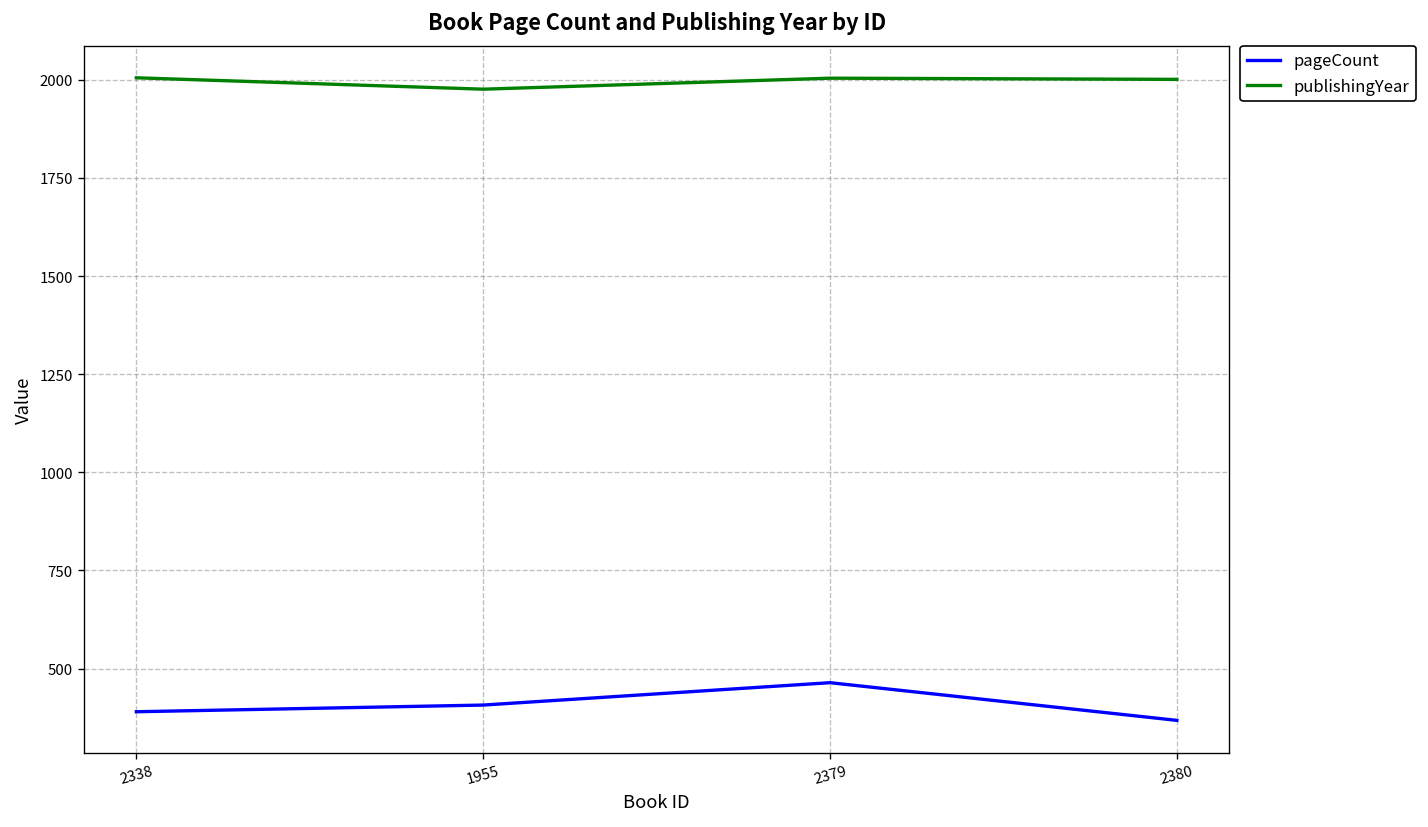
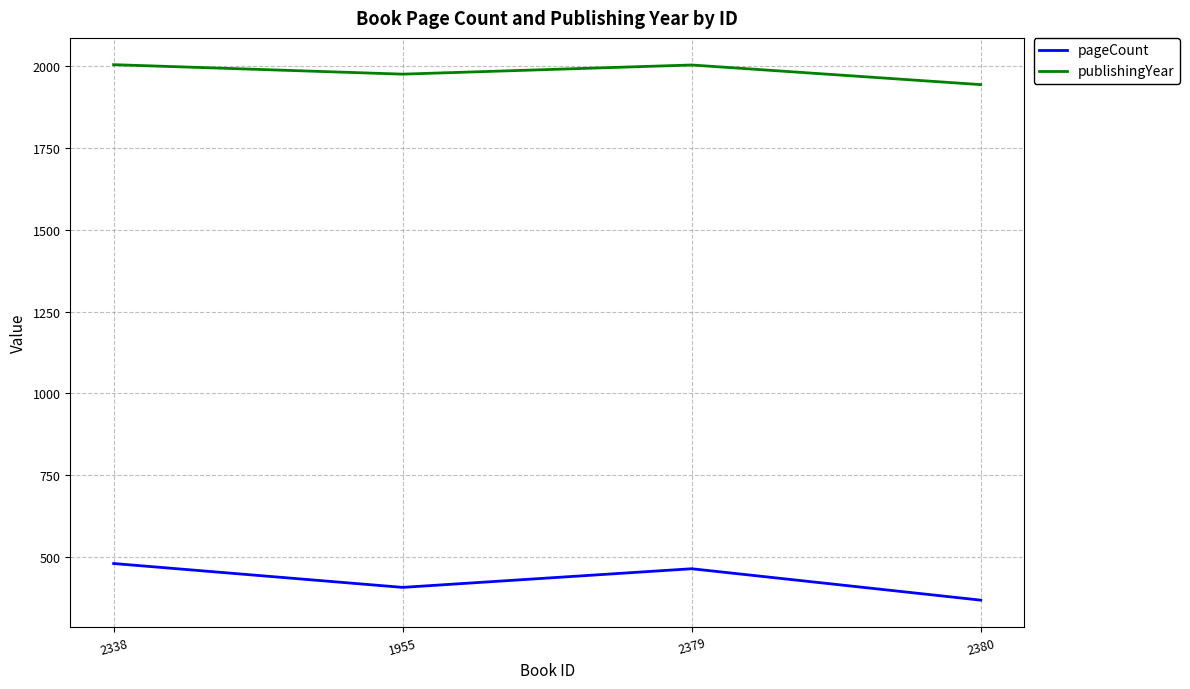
pageCount, 2338: 390 -> 480
publishingYear, 2380: 2000 -> 1940
